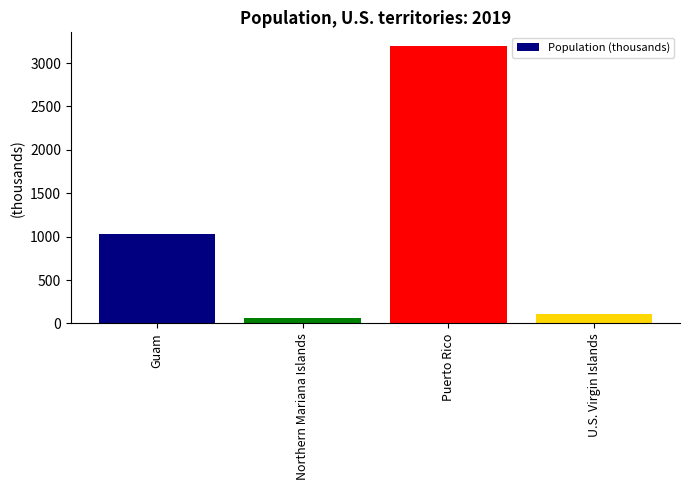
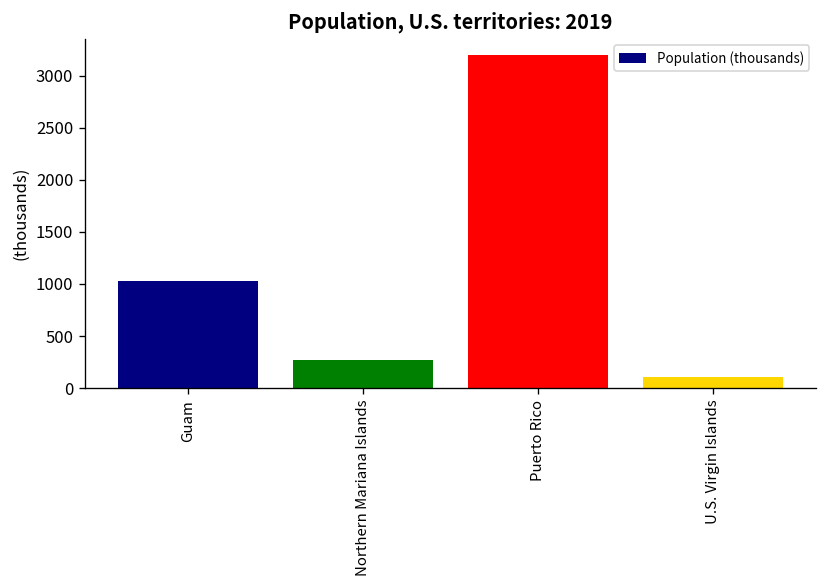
Northern Mariana Islands: 100 -> 300
